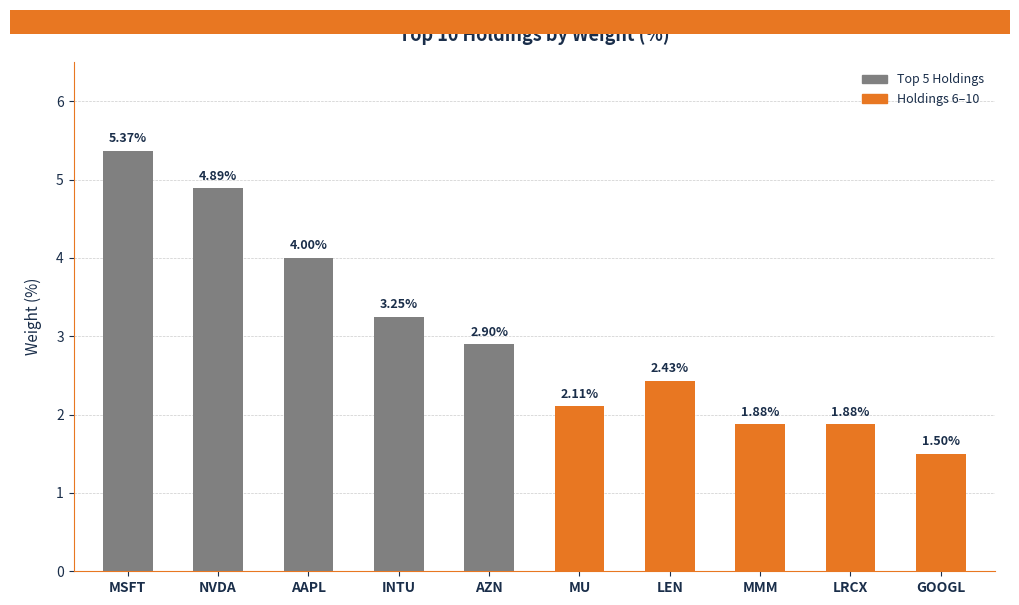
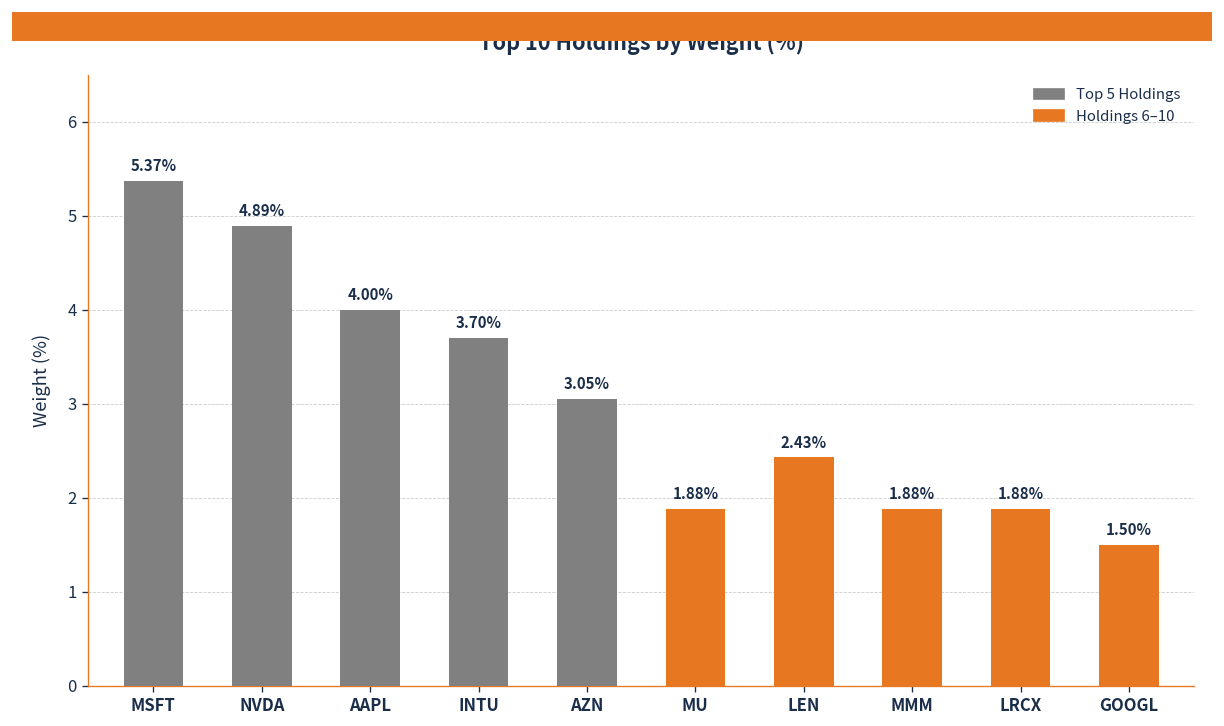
INTU: 3.25% -> 3.70%
AZN: 2.90% -> 3.05%
MU: 2.11% -> 1.88%
